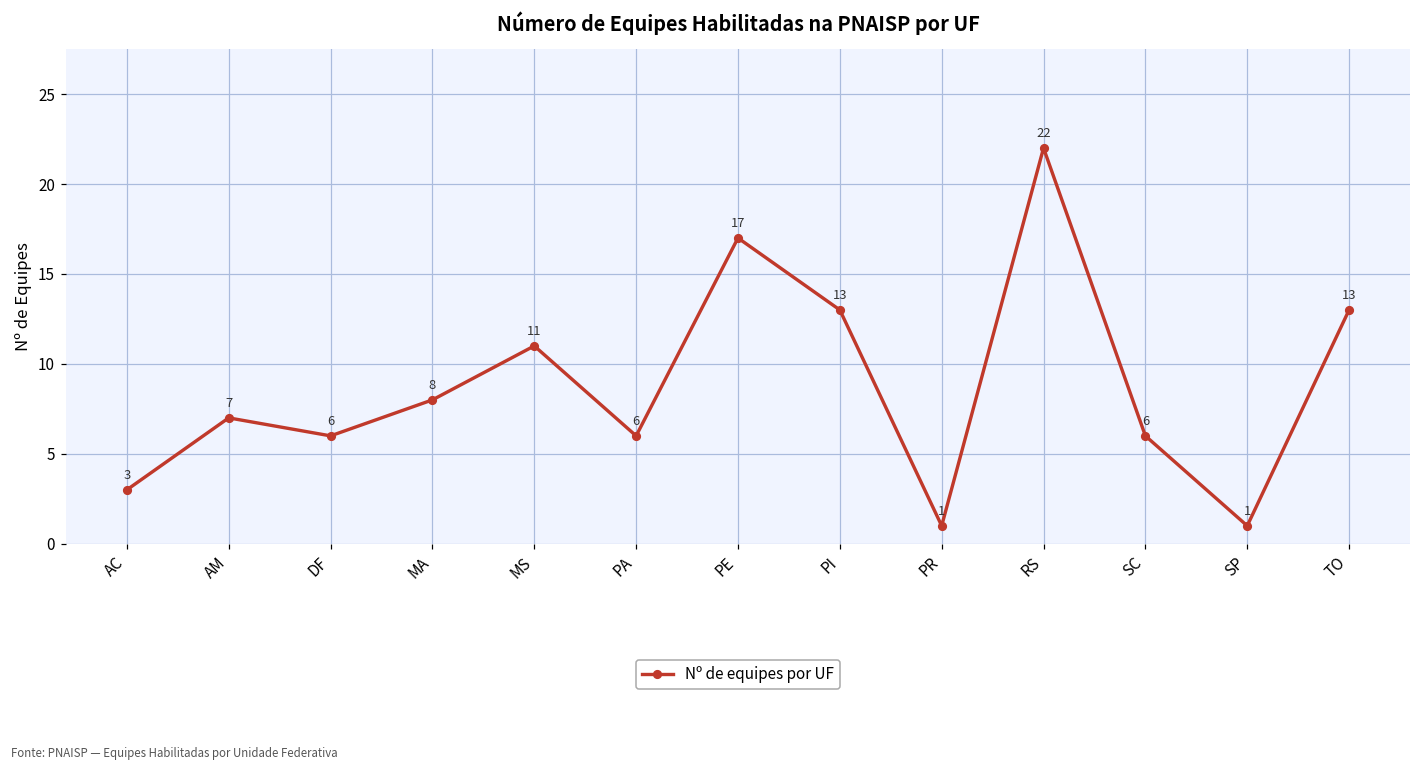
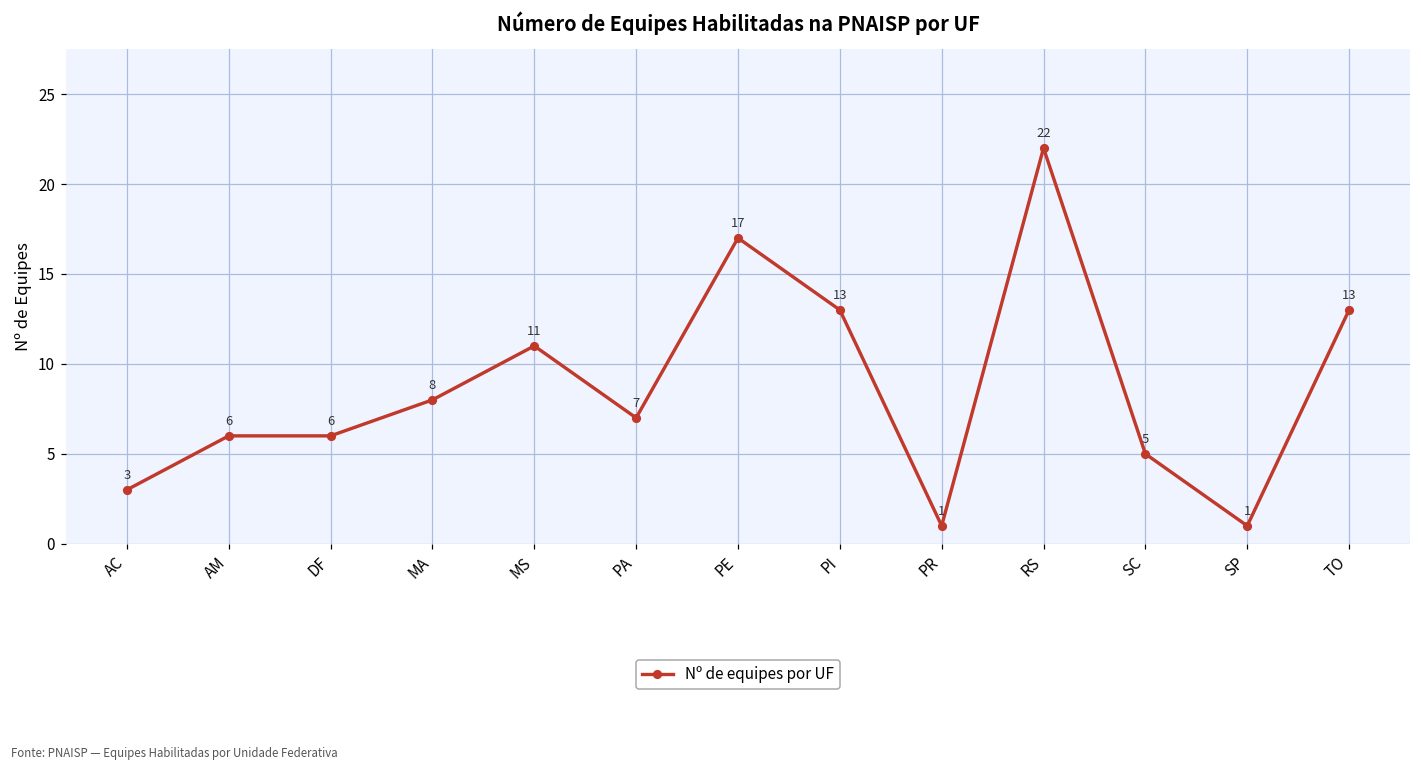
AM: 7 -> 6
PA: 6 -> 7
SC: 6 -> 5
